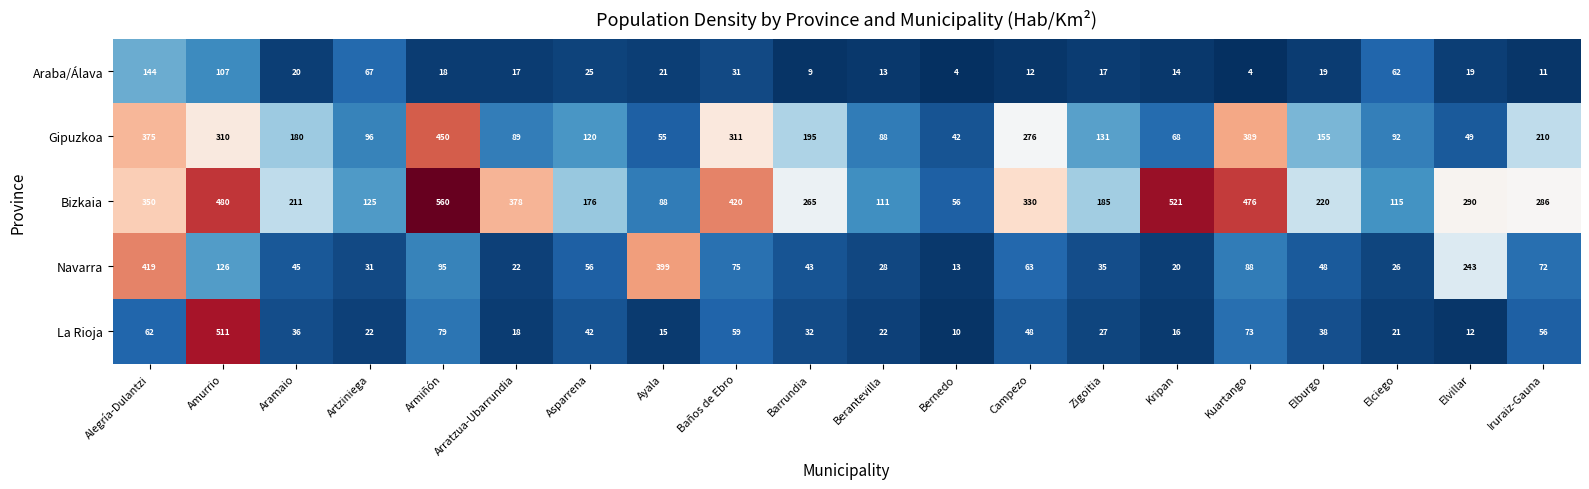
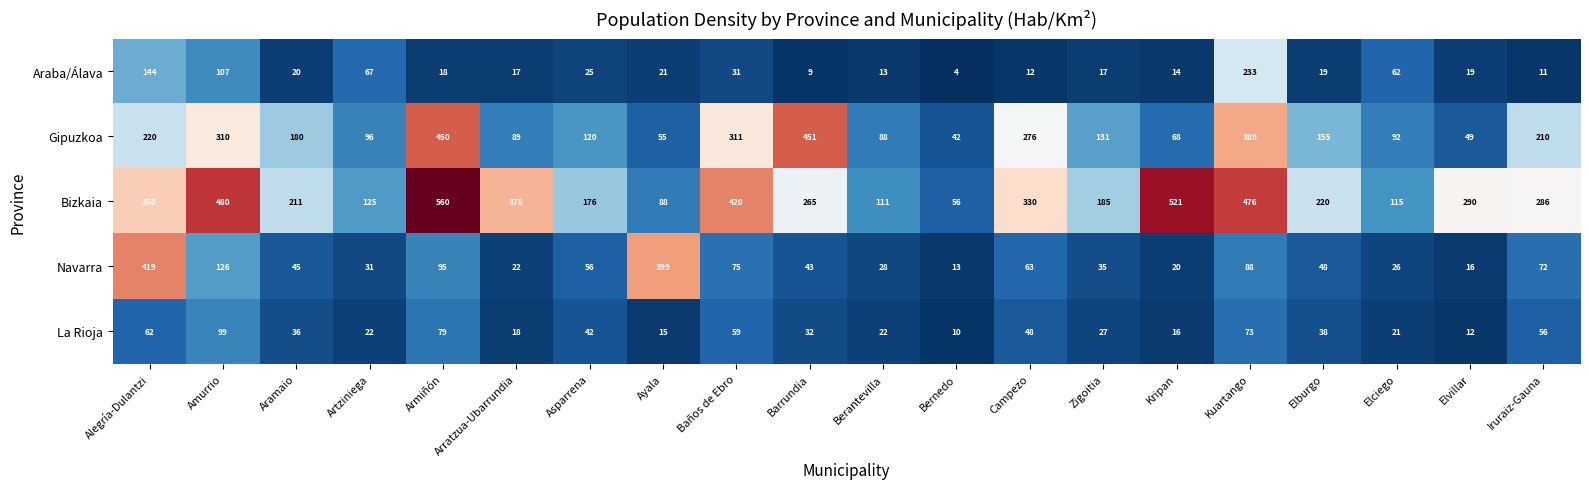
Araba/Álava, Kuartango: 4 -> 233
Gipuzkoa, Alegría-Dulantzi: 375 -> 220
Gipuzkoa, Barrundia: 195 -> 451
Navarra, Elvillar: 243 -> 16
La Rioja, Amurrio: 511 -> 99
